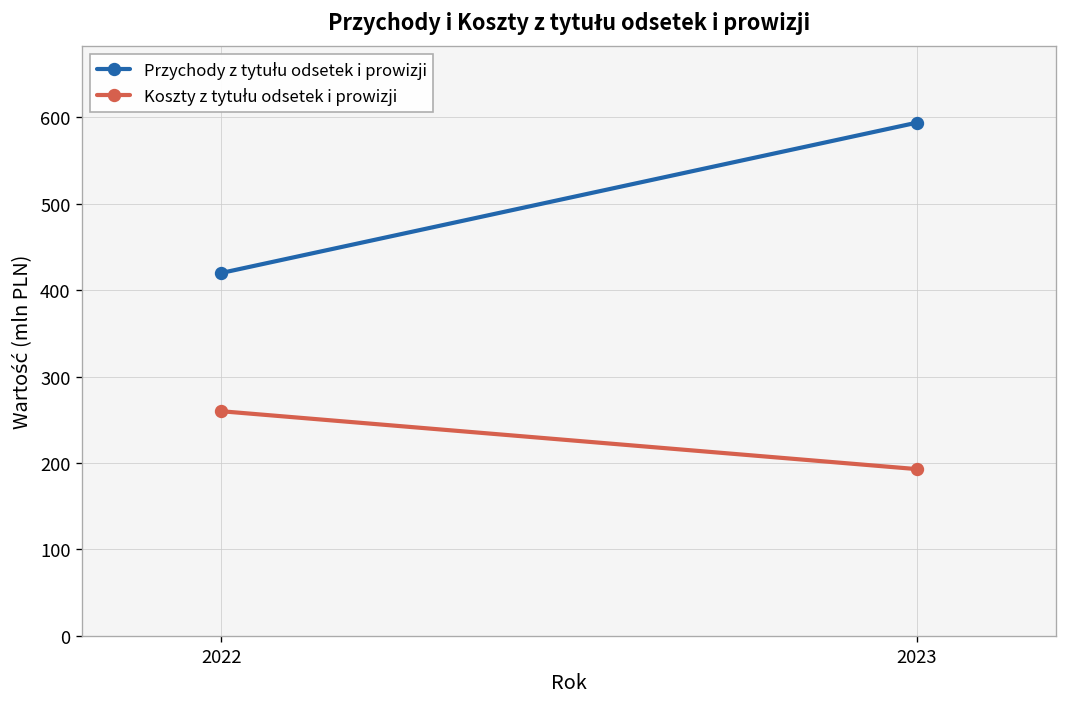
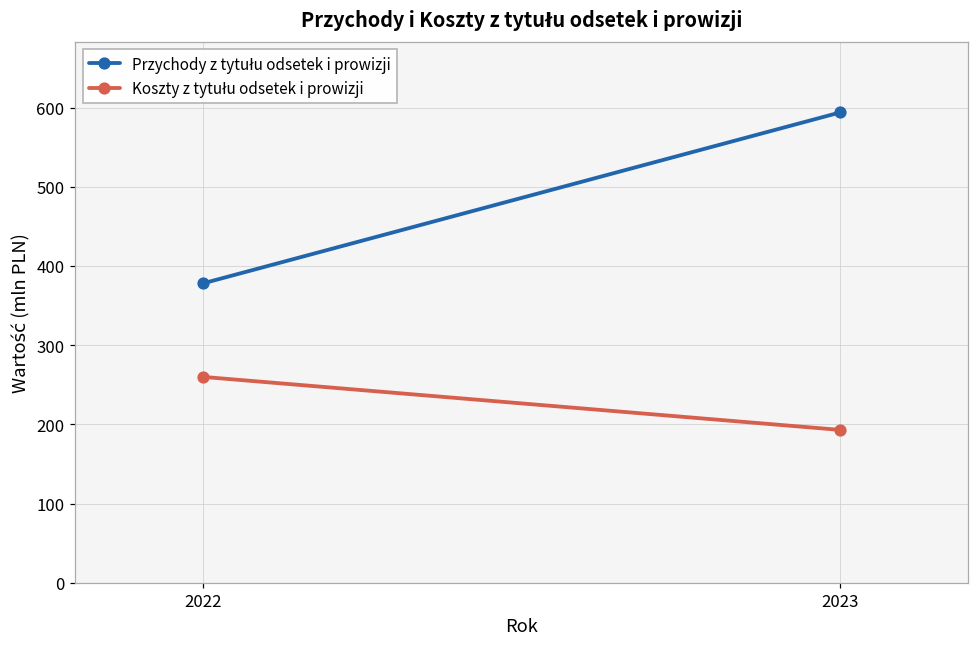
Przychody z tytułu odsetek i prowizji, 2022: 420 -> 380
